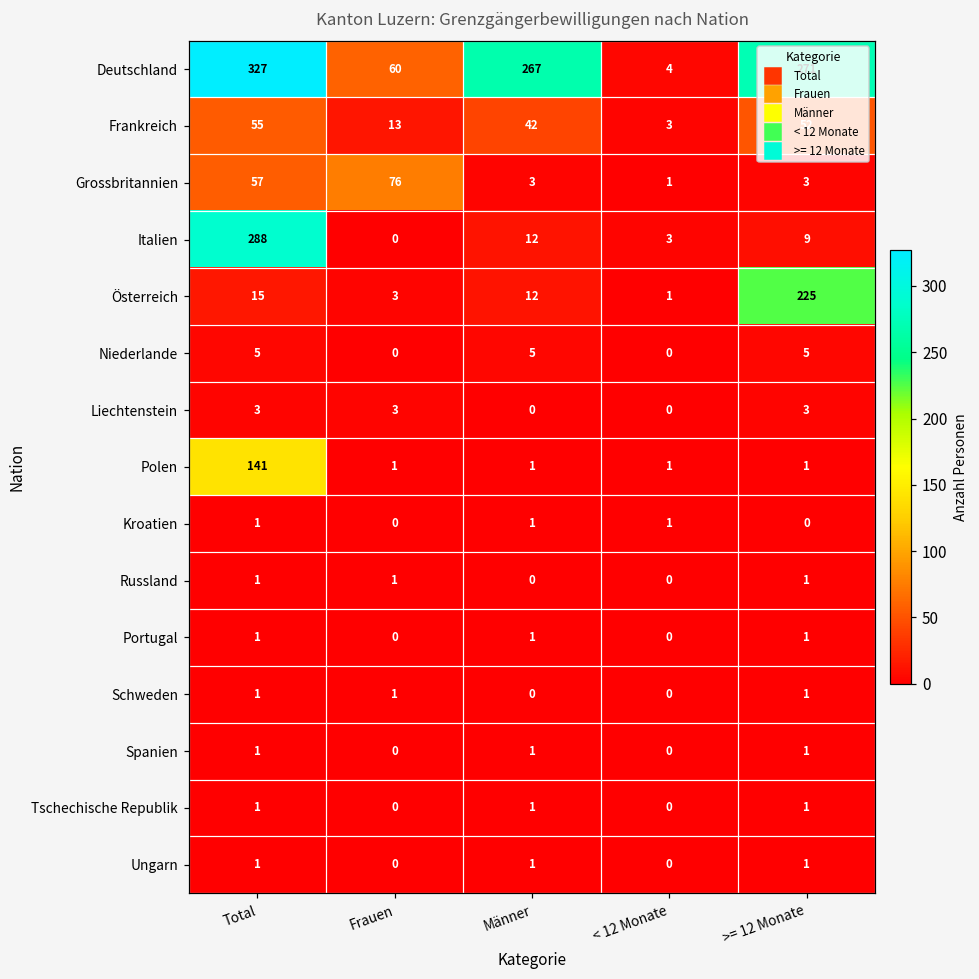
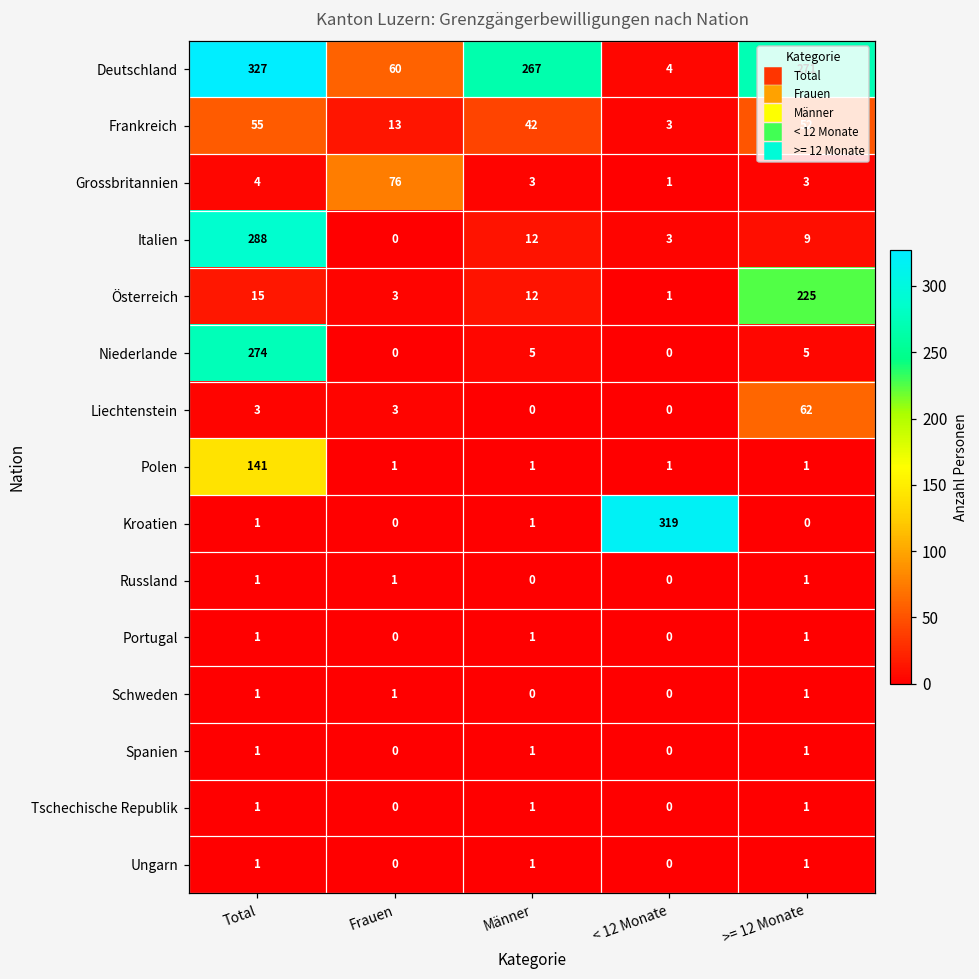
Grossbritannien, Total: 57 -> 4
Niederlande, Total: 5 -> 274
Liechtenstein, >= 12 Monate: 3 -> 62
Kroatien, < 12 Monate: 1 -> 319
